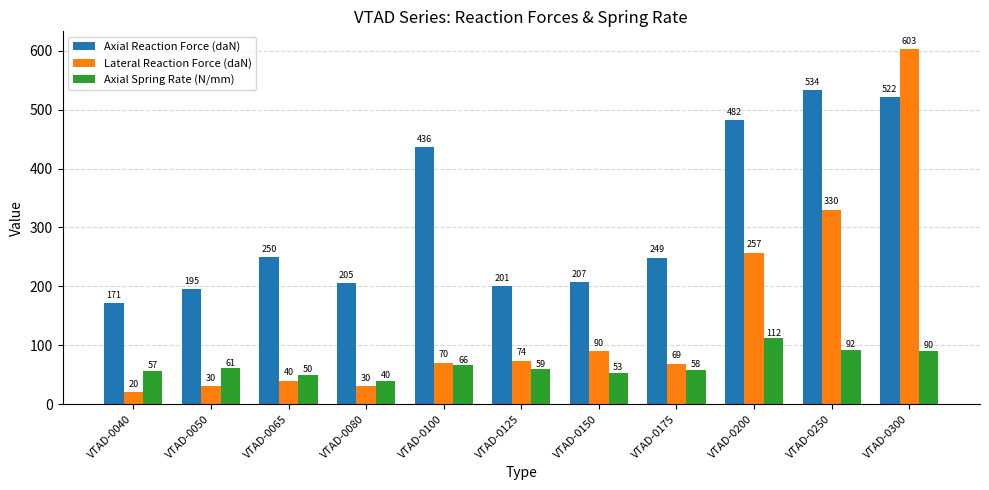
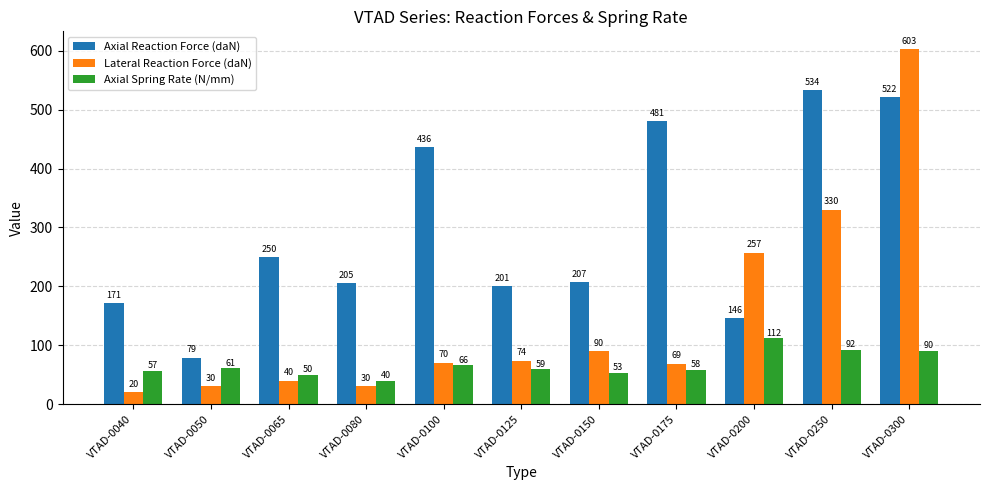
Axial Reaction Force (daN), VTAD-0050: 195 -> 79
Axial Reaction Force (daN), VTAD-0175: 249 -> 481
Axial Reaction Force (daN), VTAD-0200: 482 -> 146
